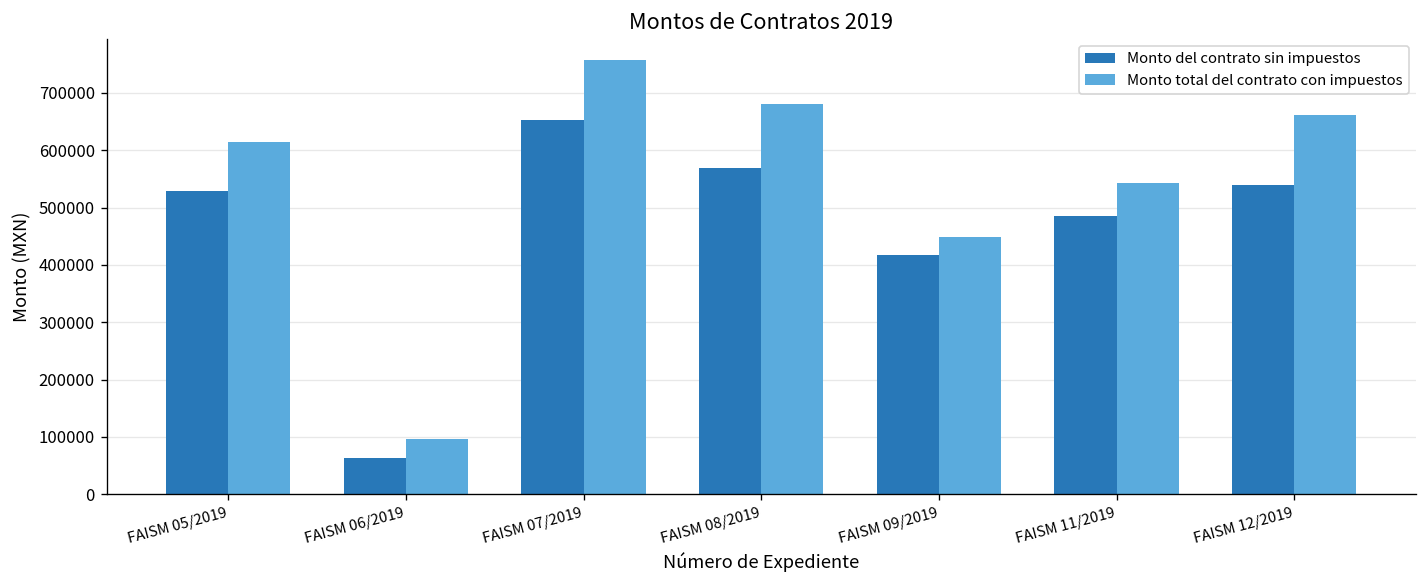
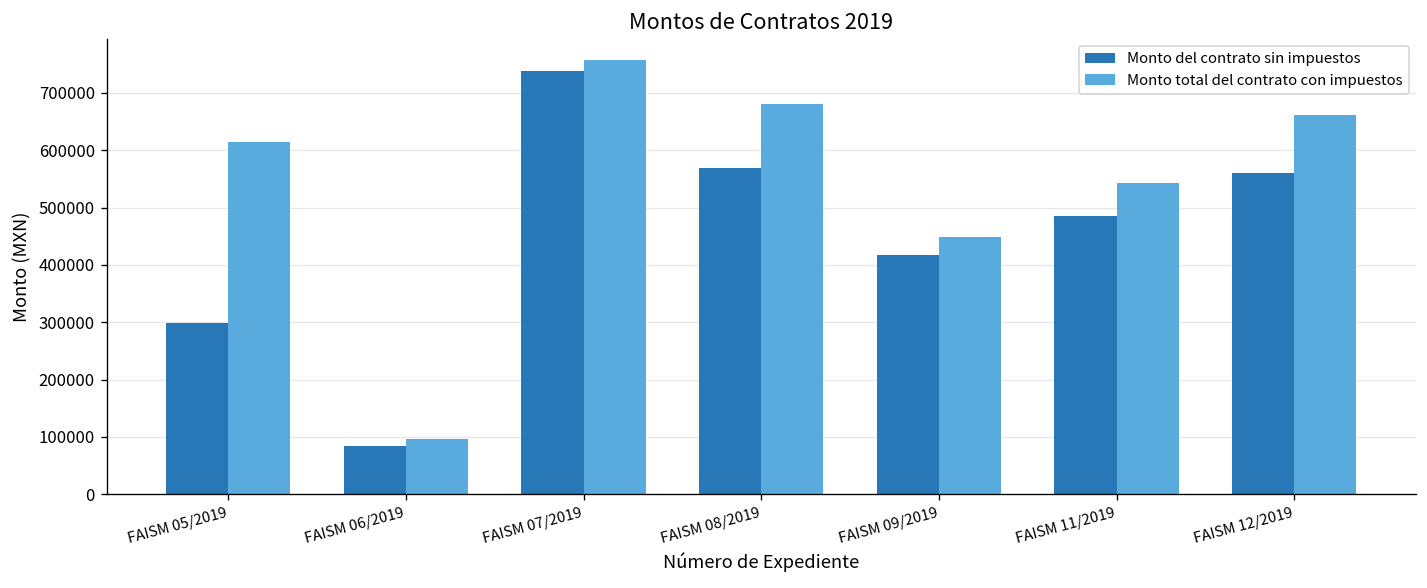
Monto del contrato sin impuestos, FAISM 05/2019: 530000 -> 300000
Monto del contrato sin impuestos, FAISM 06/2019: 60000 -> 80000
Monto del contrato sin impuestos, FAISM 07/2019: 650000 -> 740000
Monto del contrato sin impuestos, FAISM 12/2019: 540000 -> 560000
